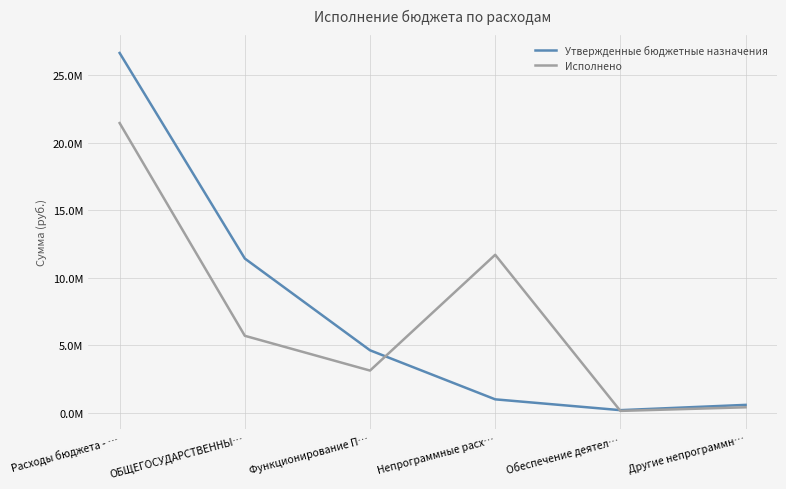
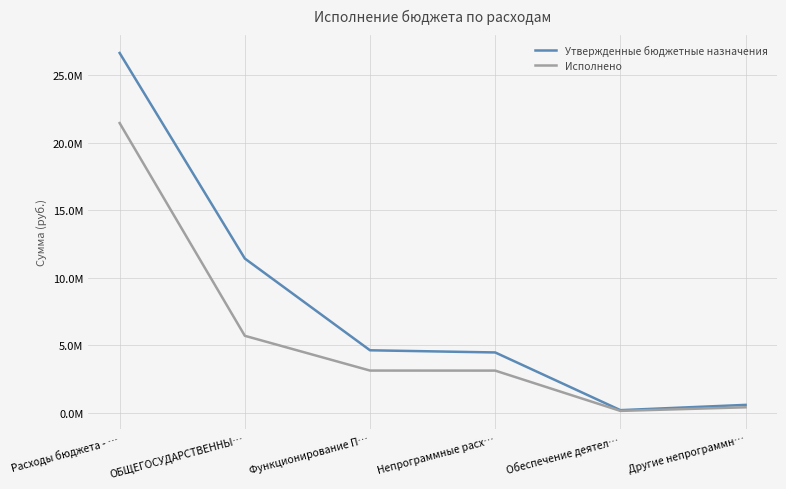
Утвержденные бюджетные назначения, Непрограммные расх…: 1000000 -> 4500000
Исполнено, Непрограммные расх…: 11700000 -> 3100000
